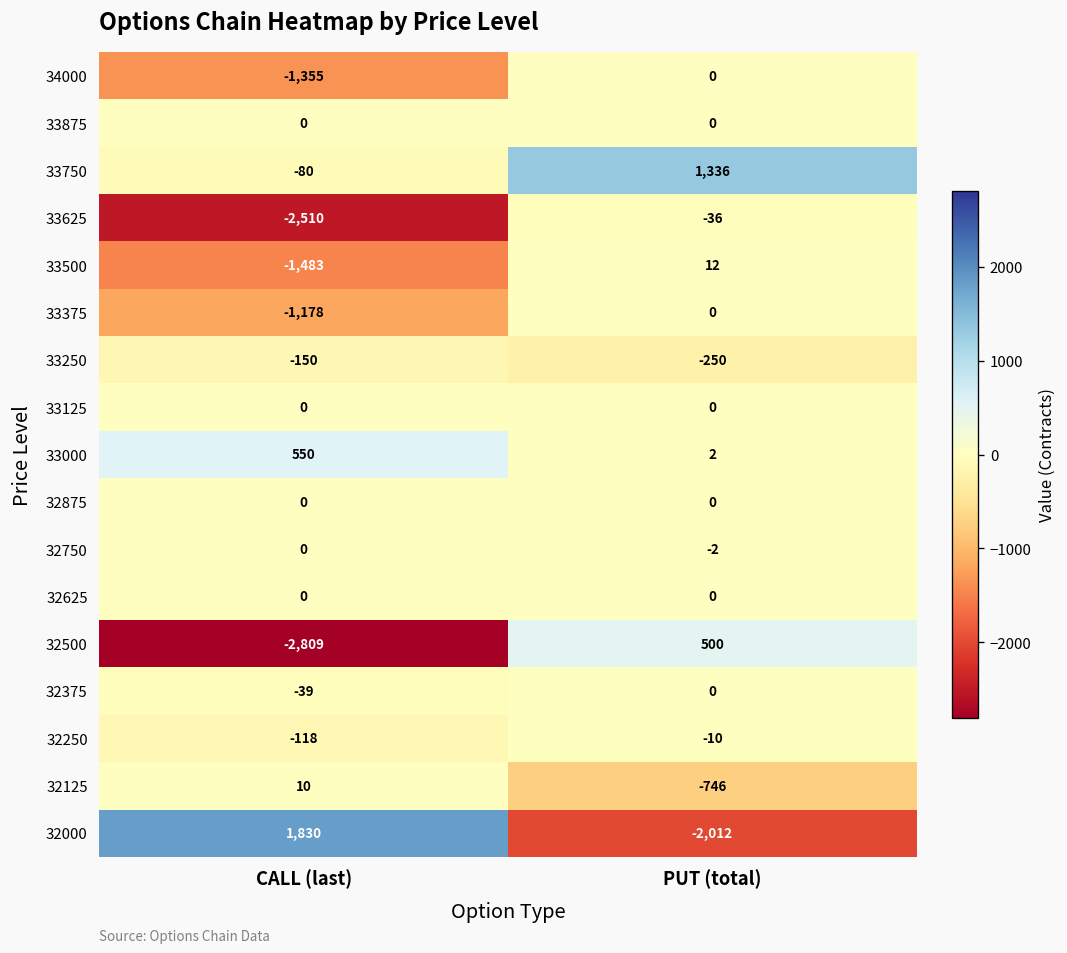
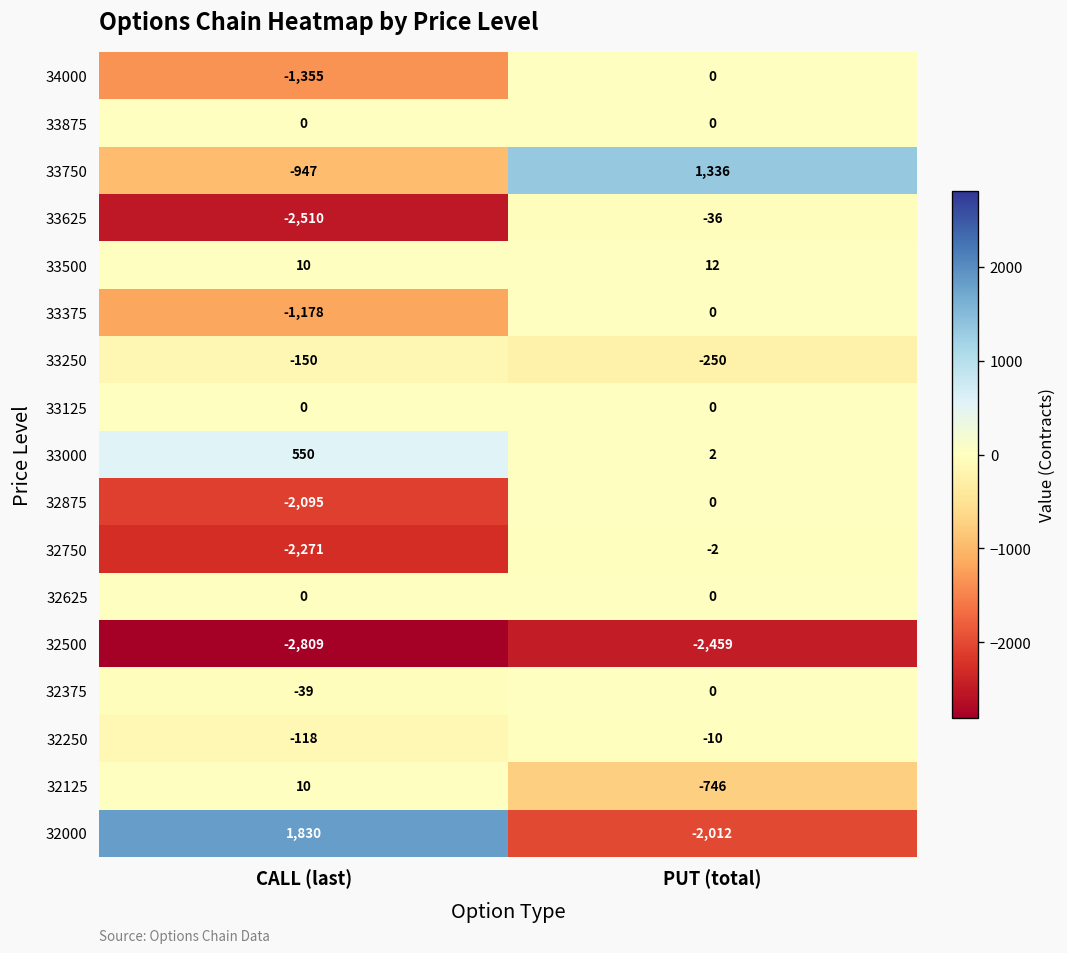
33750, CALL (last): -80 -> -947
33500, CALL (last): -1,483 -> 10
32875, CALL (last): 0 -> -2,095
32750, CALL (last): 0 -> -2,271
32500, PUT (total): 500 -> -2,459
